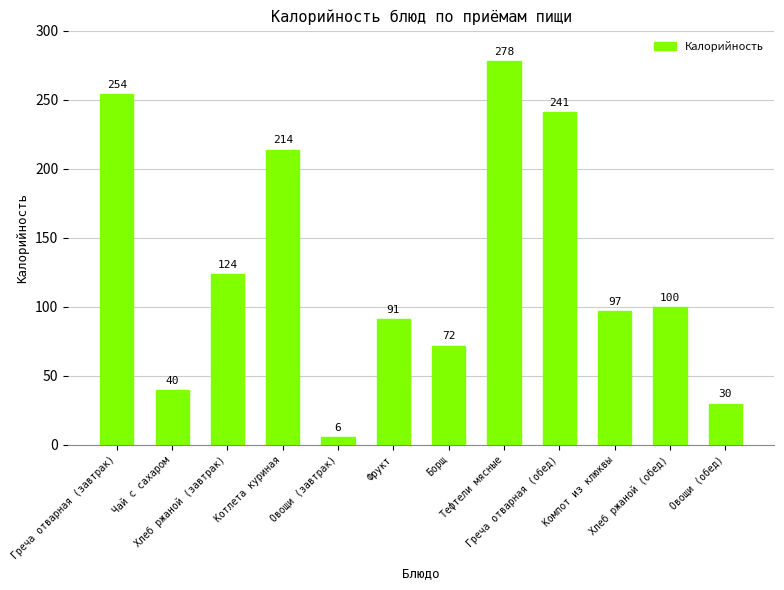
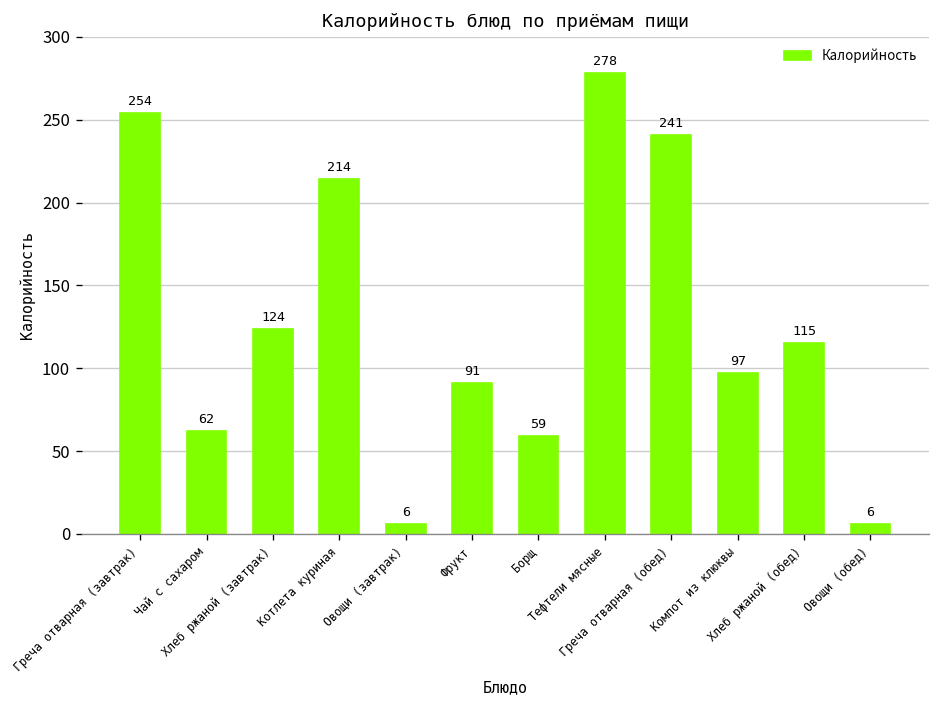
Чай с сахаром: 40 -> 62
Борщ: 72 -> 59
Хлеб ржаной (обед): 100 -> 115
Овощи (обед): 30 -> 6
